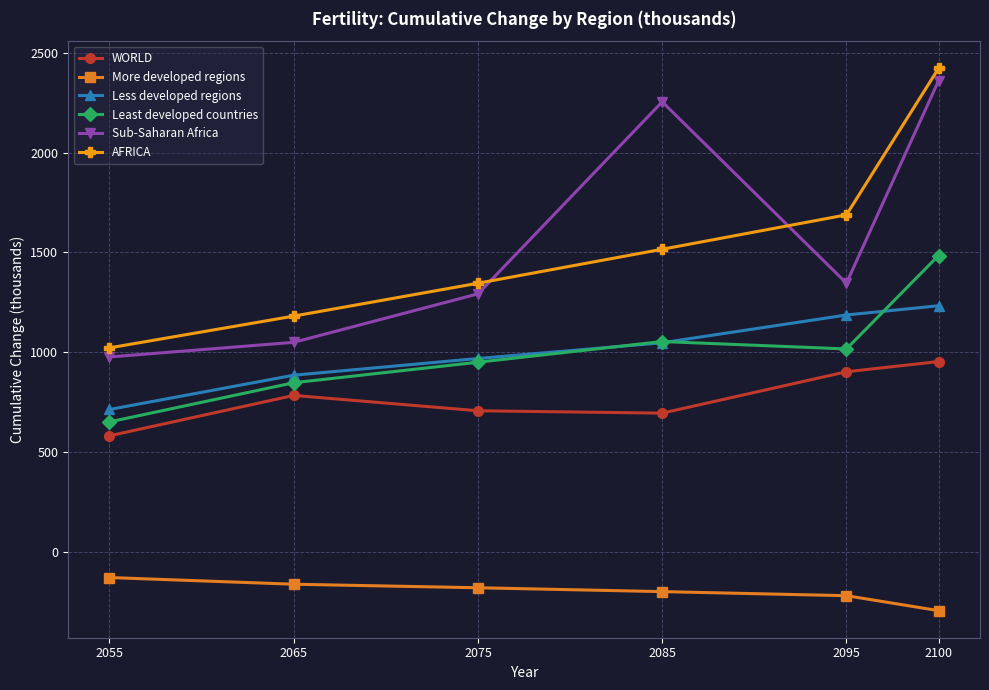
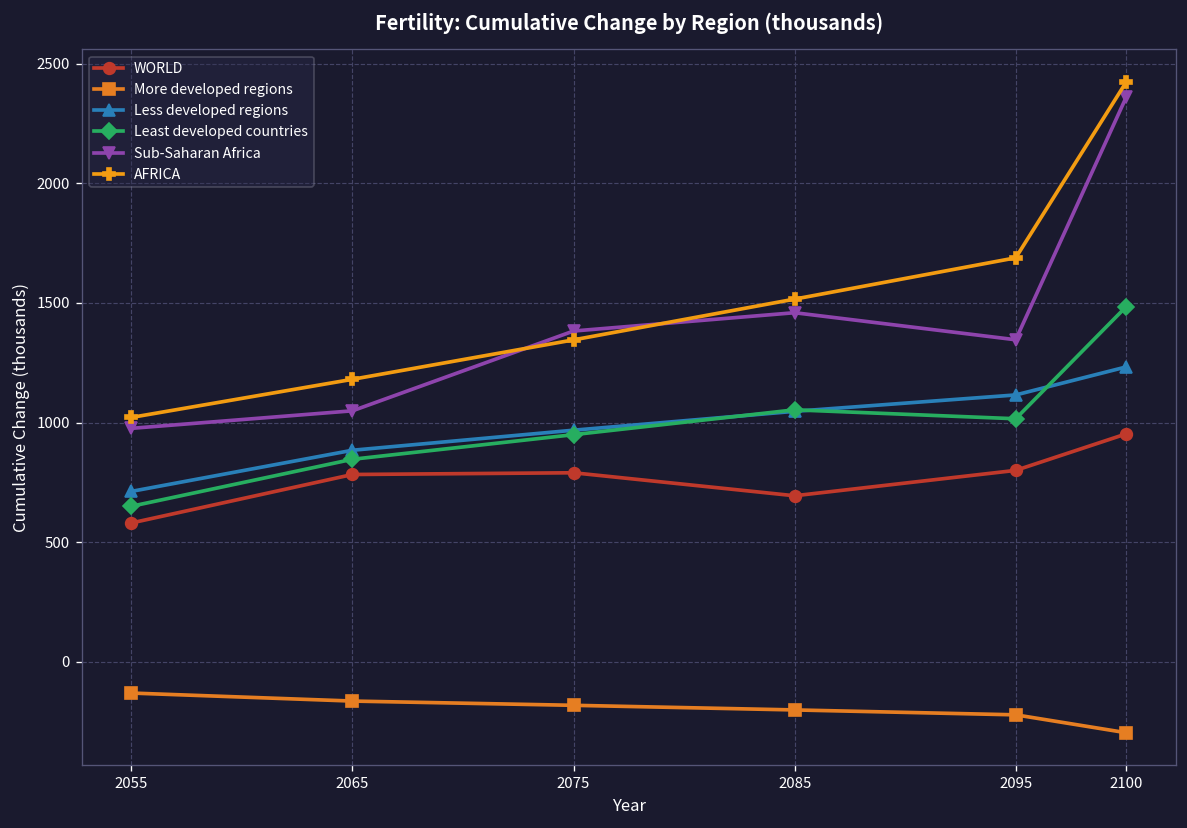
WORLD, 2075: 710 -> 790
Sub-Saharan Africa, 2075: 1290 -> 1380
Sub-Saharan Africa, 2085: 2260 -> 1460
WORLD, 2095: 900 -> 800
Less developed regions, 2095: 1190 -> 1120
